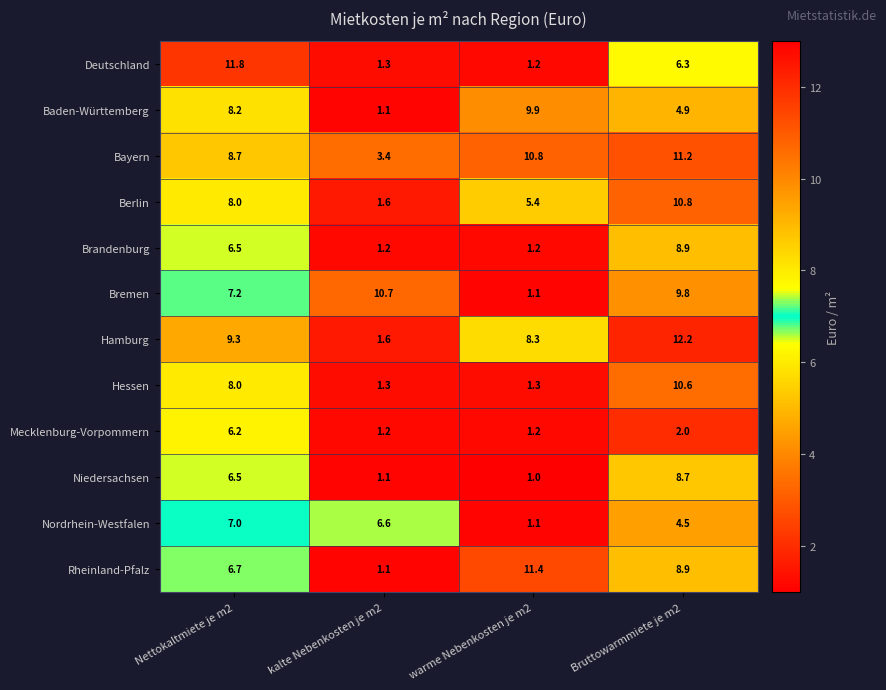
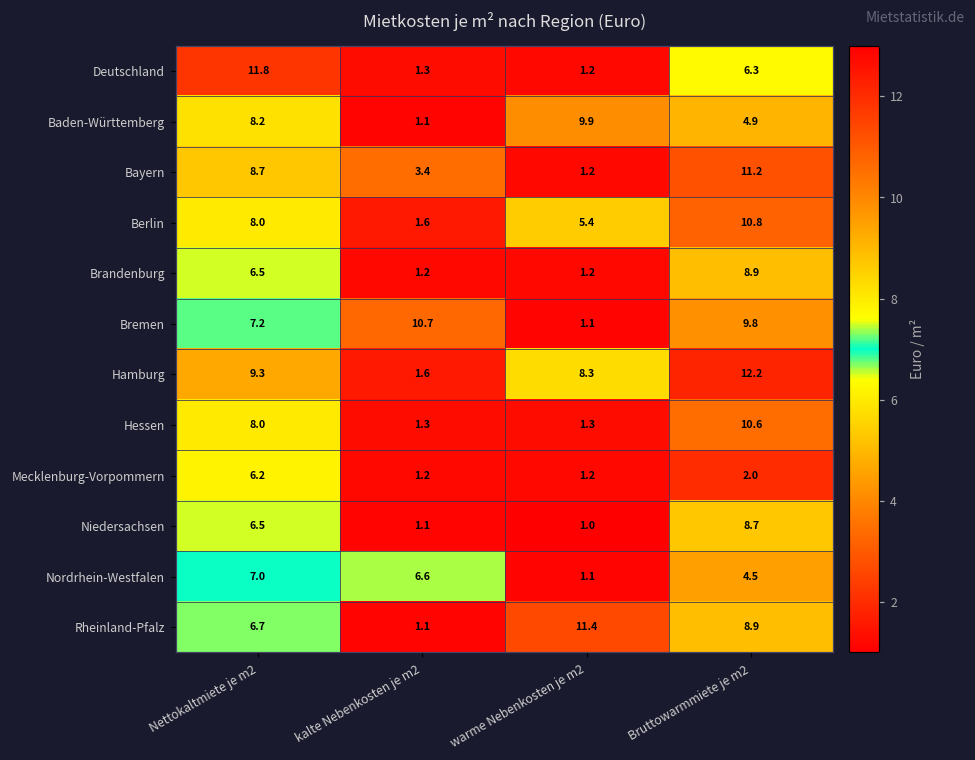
Bayern, warme Nebenkosten je m2: 10.8 -> 1.2
